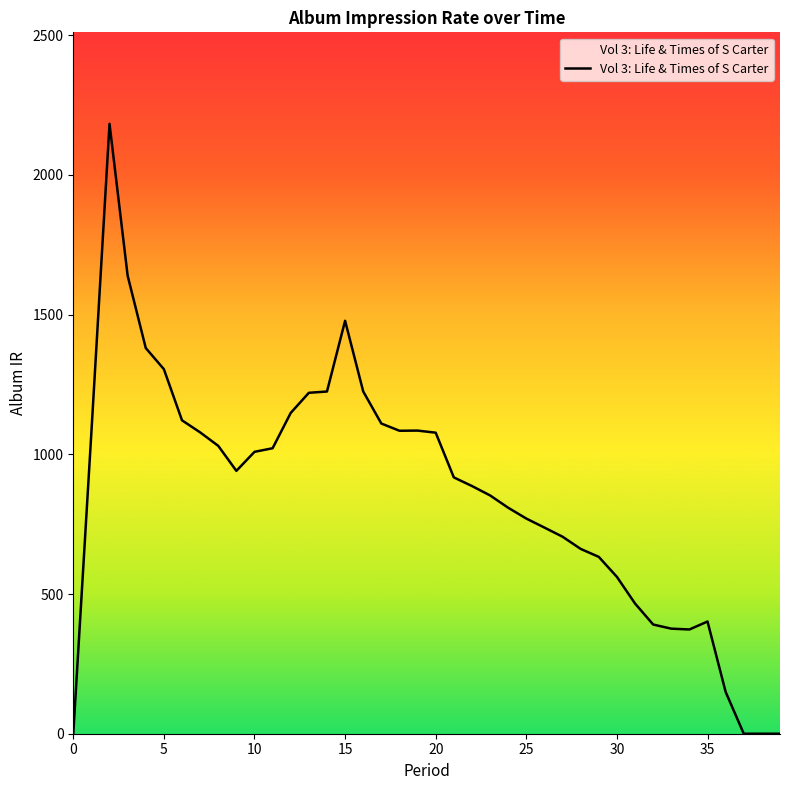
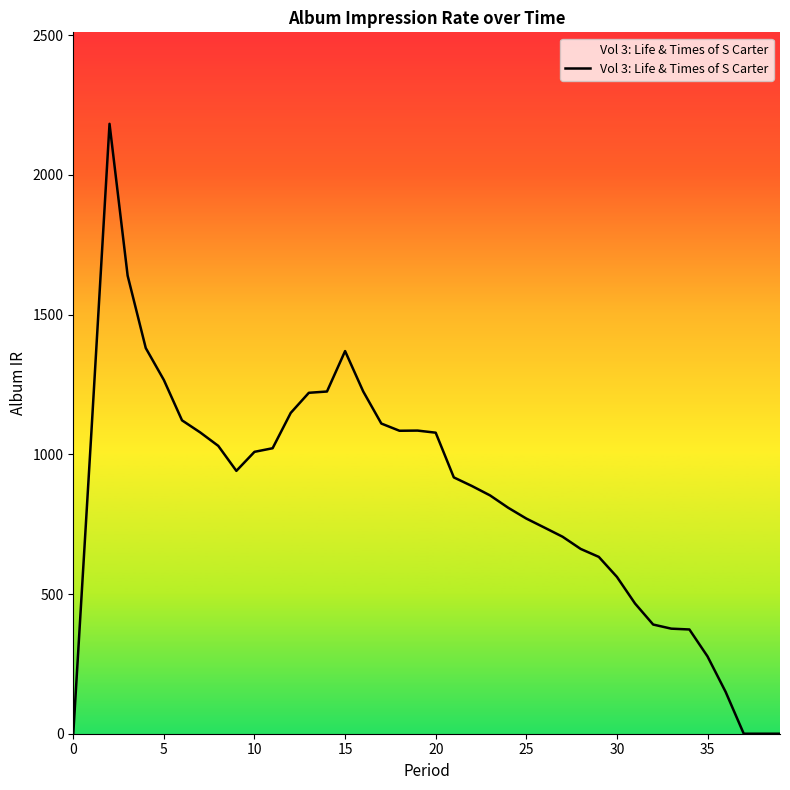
5: 1300 -> 1270
15: 1480 -> 1370
35: 400 -> 280
